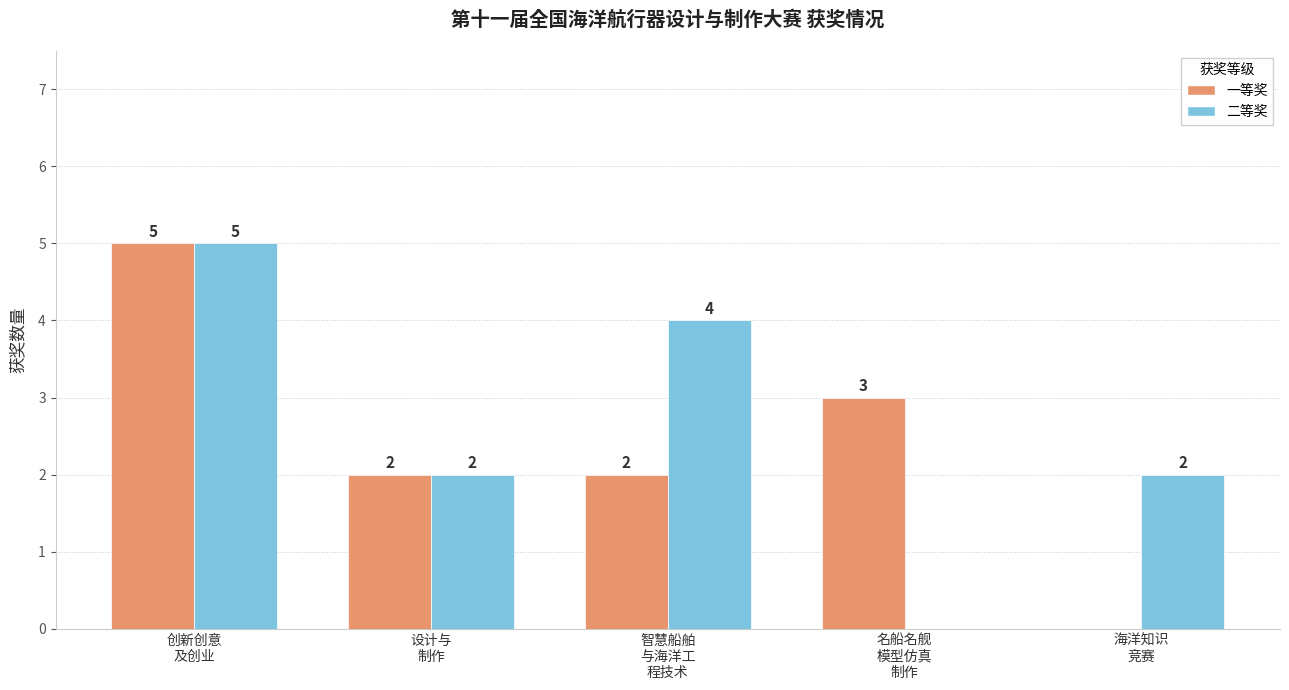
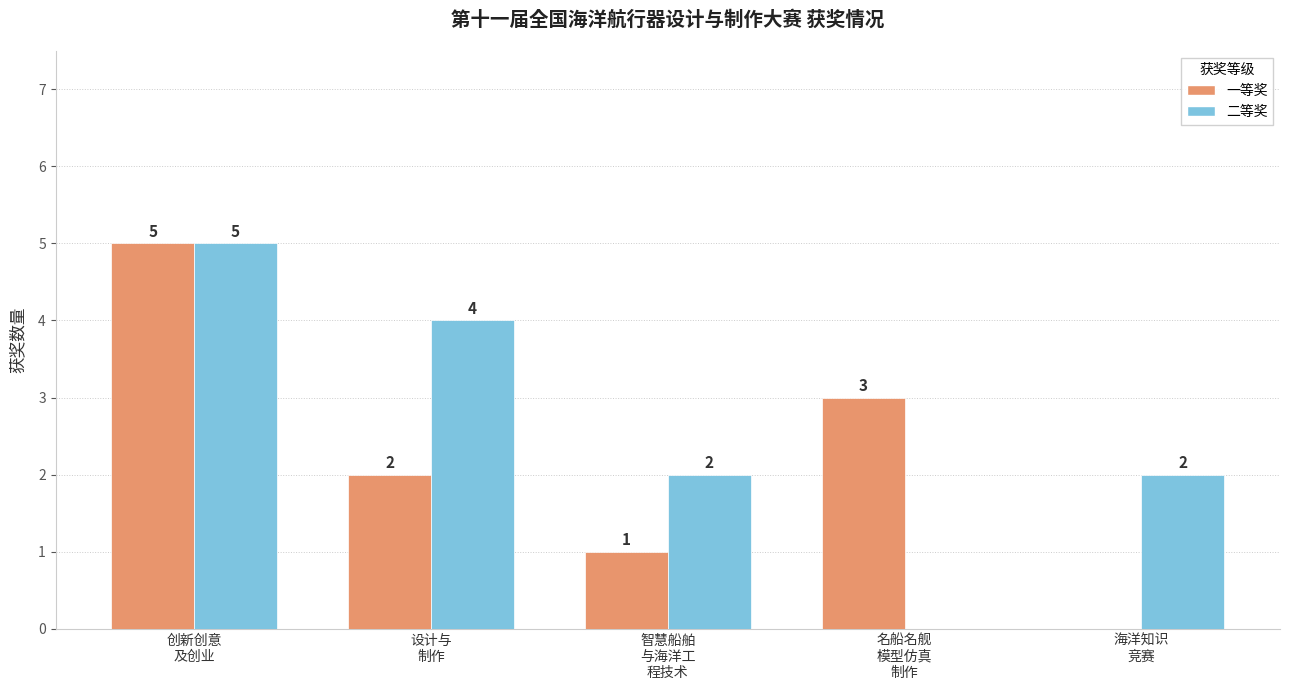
二等奖, 设计与 制作: 2 -> 4
一等奖, 智慧船舶 与海洋工 程技术: 2 -> 1
二等奖, 智慧船舶 与海洋工 程技术: 4 -> 2
